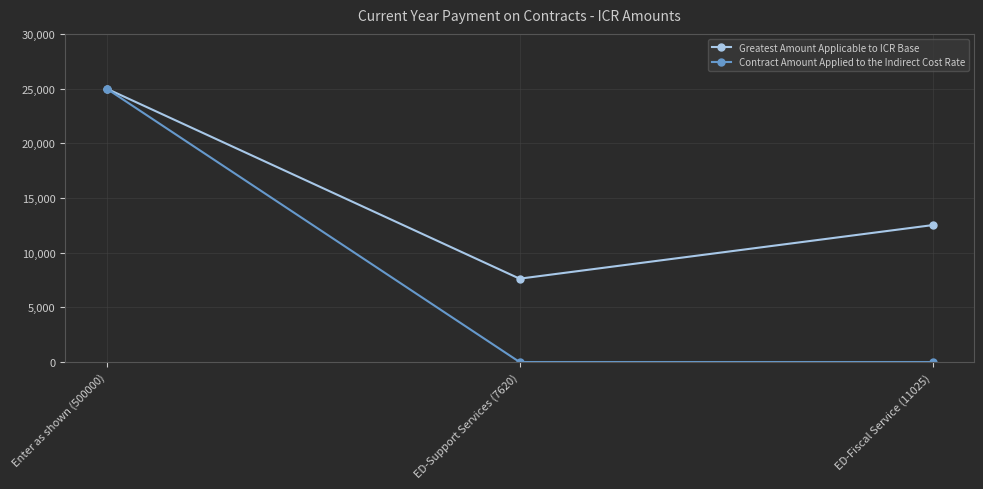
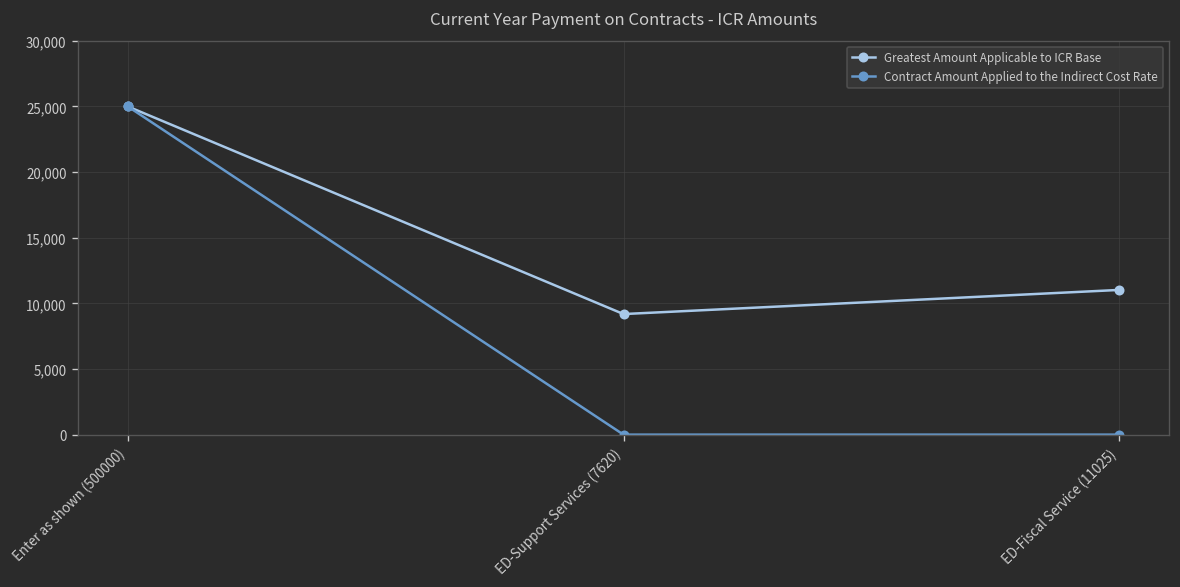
Greatest Amount Applicable to ICR Base, ED-Support Services (7620): 7,600 -> 9,200
Greatest Amount Applicable to ICR Base, ED-Fiscal Service (11025): 12,500 -> 11,000
